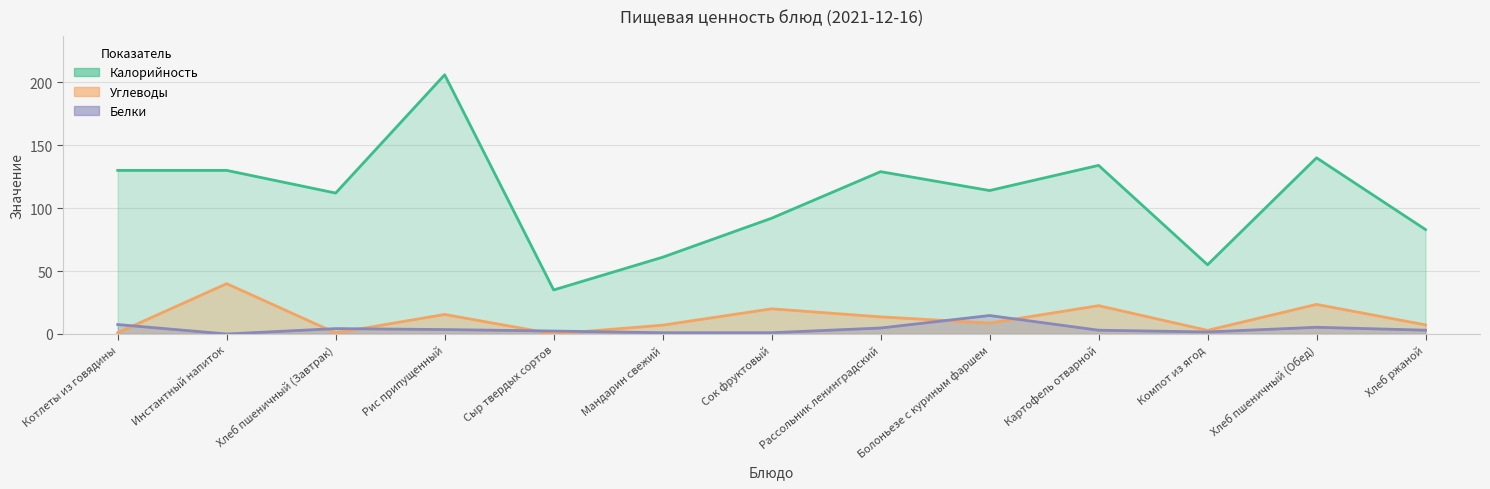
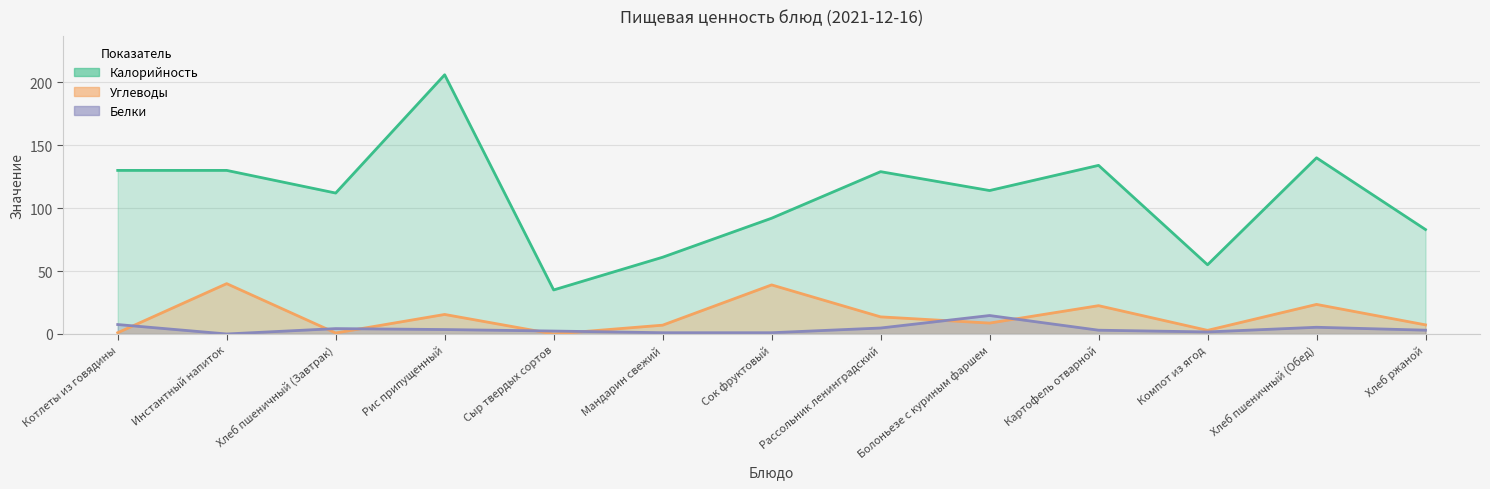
Углеводы, Сок фруктовый: 20 -> 39
